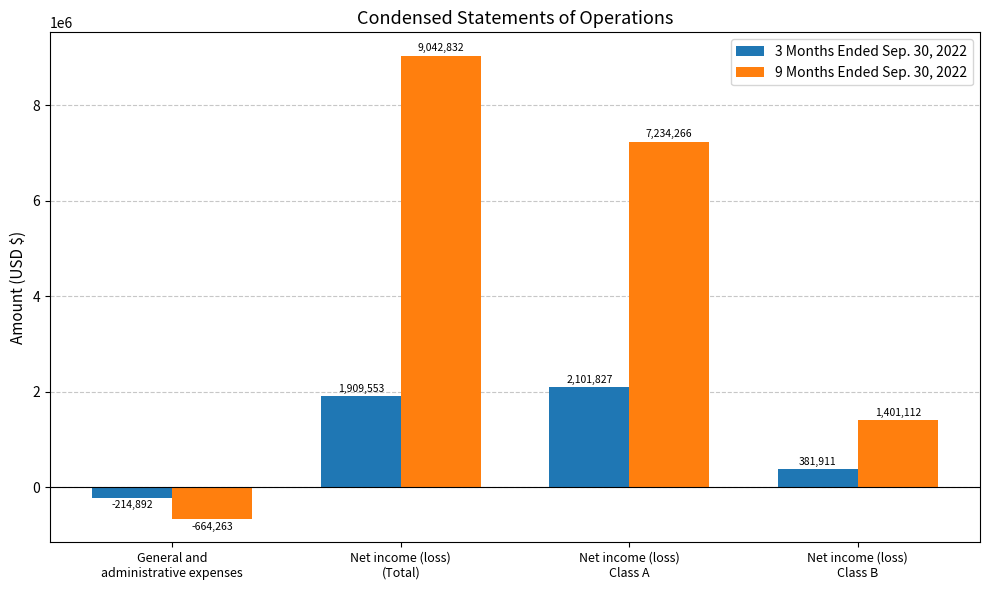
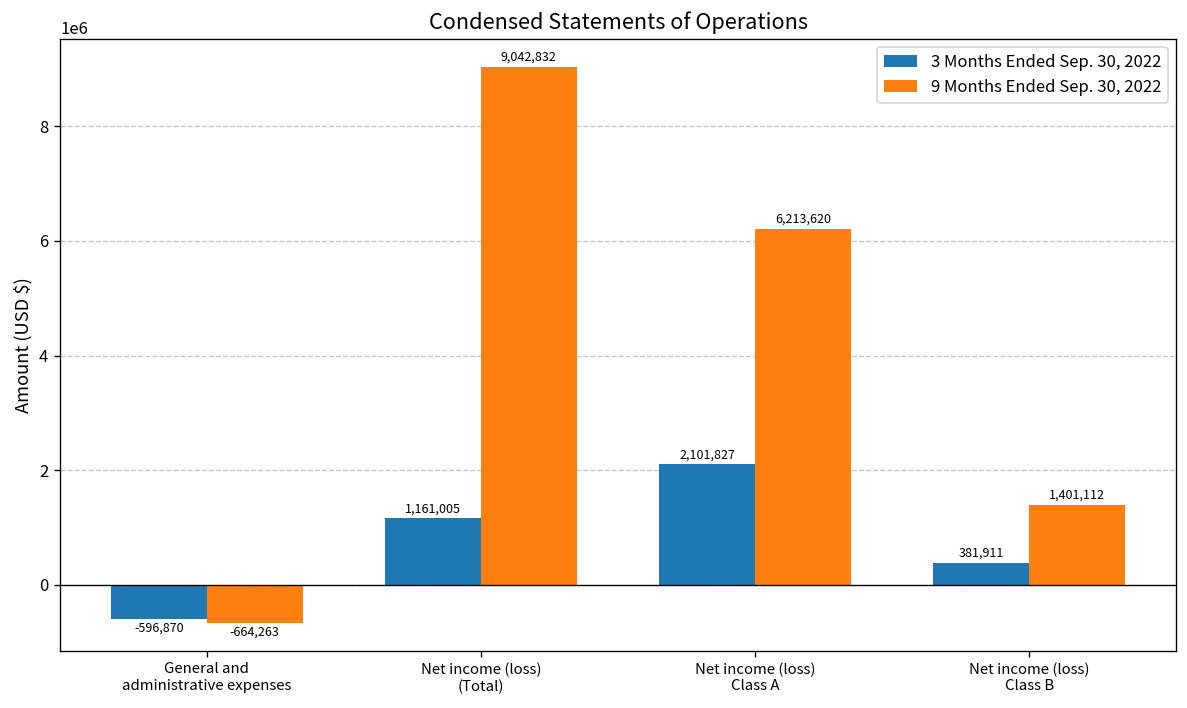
3 Months Ended Sep. 30, 2022, General and administrative expenses: -214,892 -> -596,870
3 Months Ended Sep. 30, 2022, Net income (loss) (Total): 1,909,553 -> 1,161,005
9 Months Ended Sep. 30, 2022, Net income (loss) Class A: 7,234,266 -> 6,213,620
